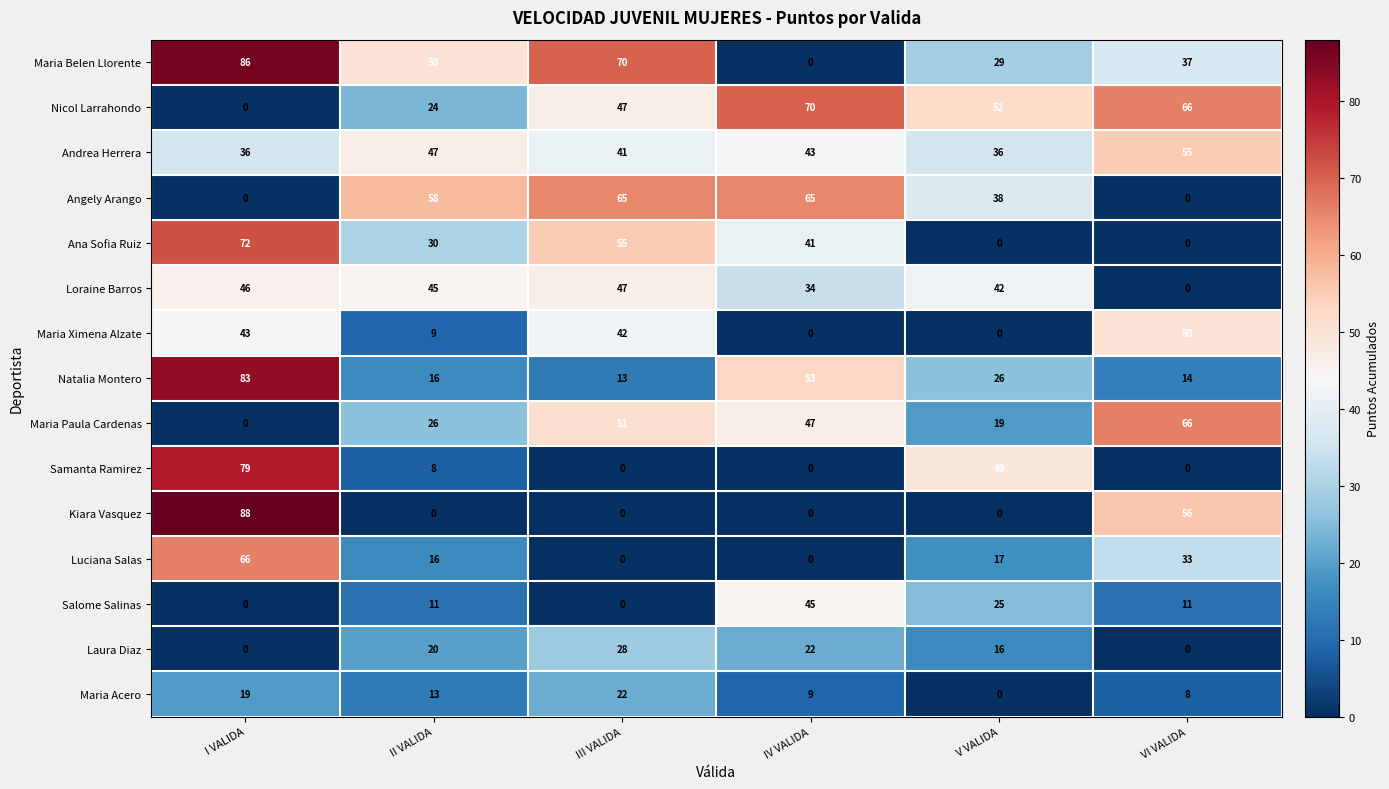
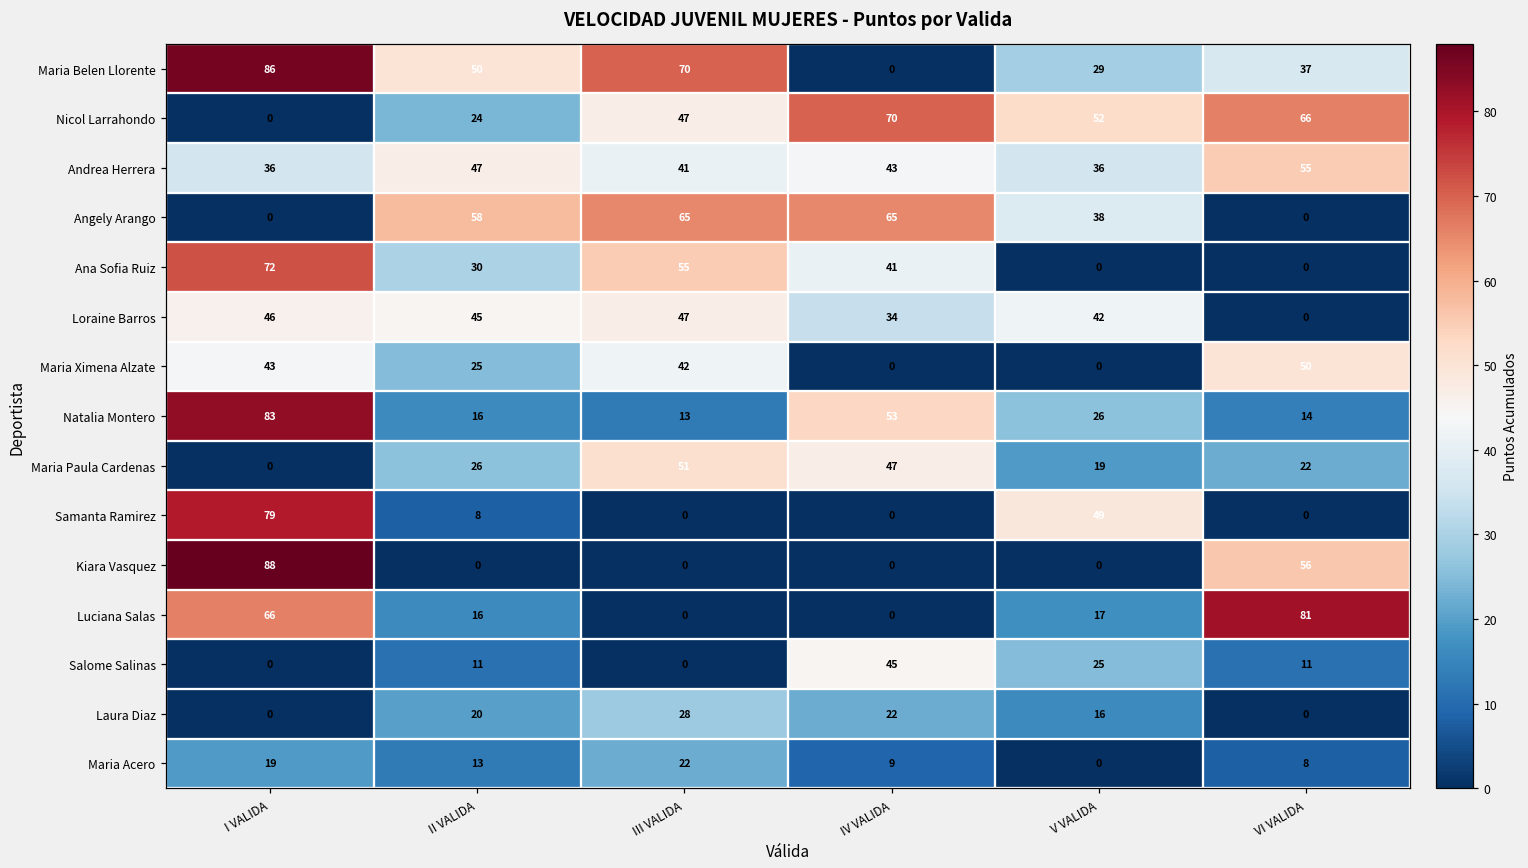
Maria Ximena Alzate, II VALIDA: 9 -> 25
Maria Paula Cardenas, VI VALIDA: 66 -> 22
Luciana Salas, VI VALIDA: 33 -> 81
